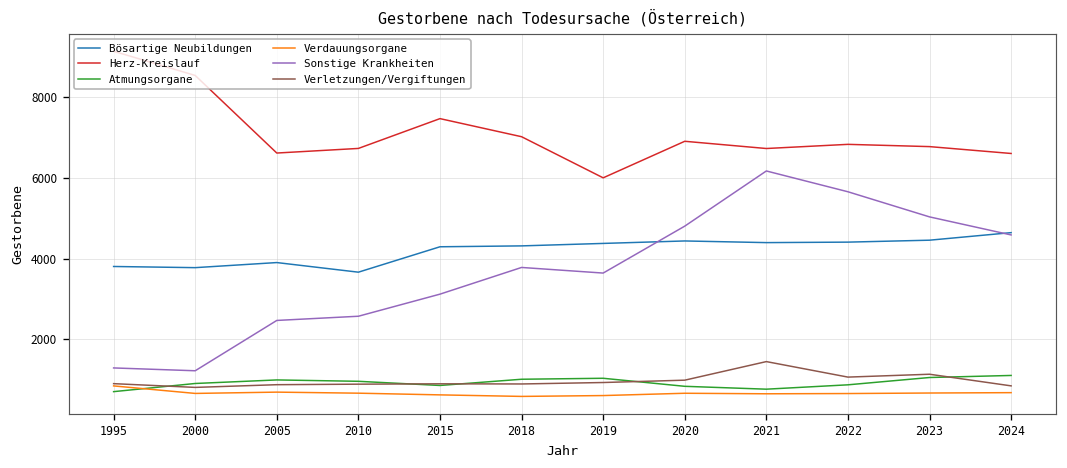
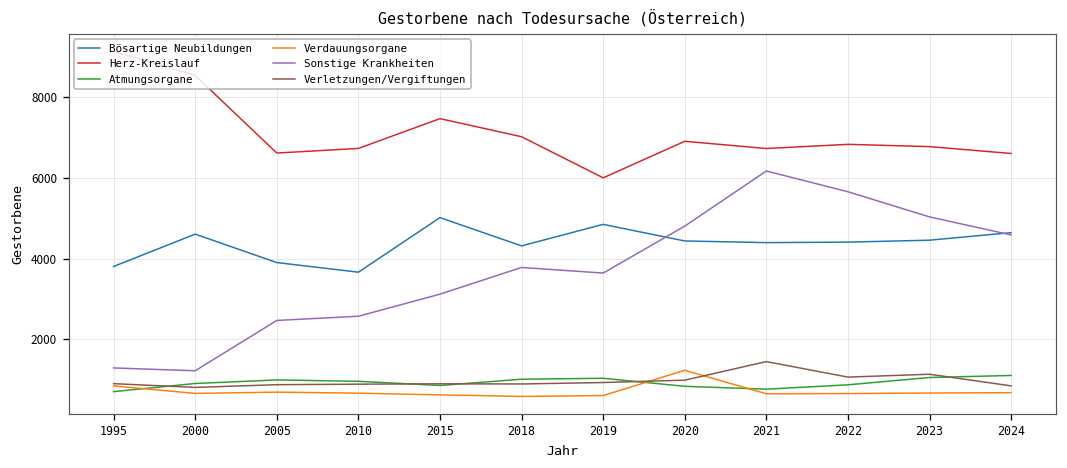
Bösartige Neubildungen, 2000: 3800 -> 4600
Bösartige Neubildungen, 2015: 4300 -> 5000
Bösartige Neubildungen, 2019: 4400 -> 4800
Verdauungsorgane, 2020: 700 -> 1200
